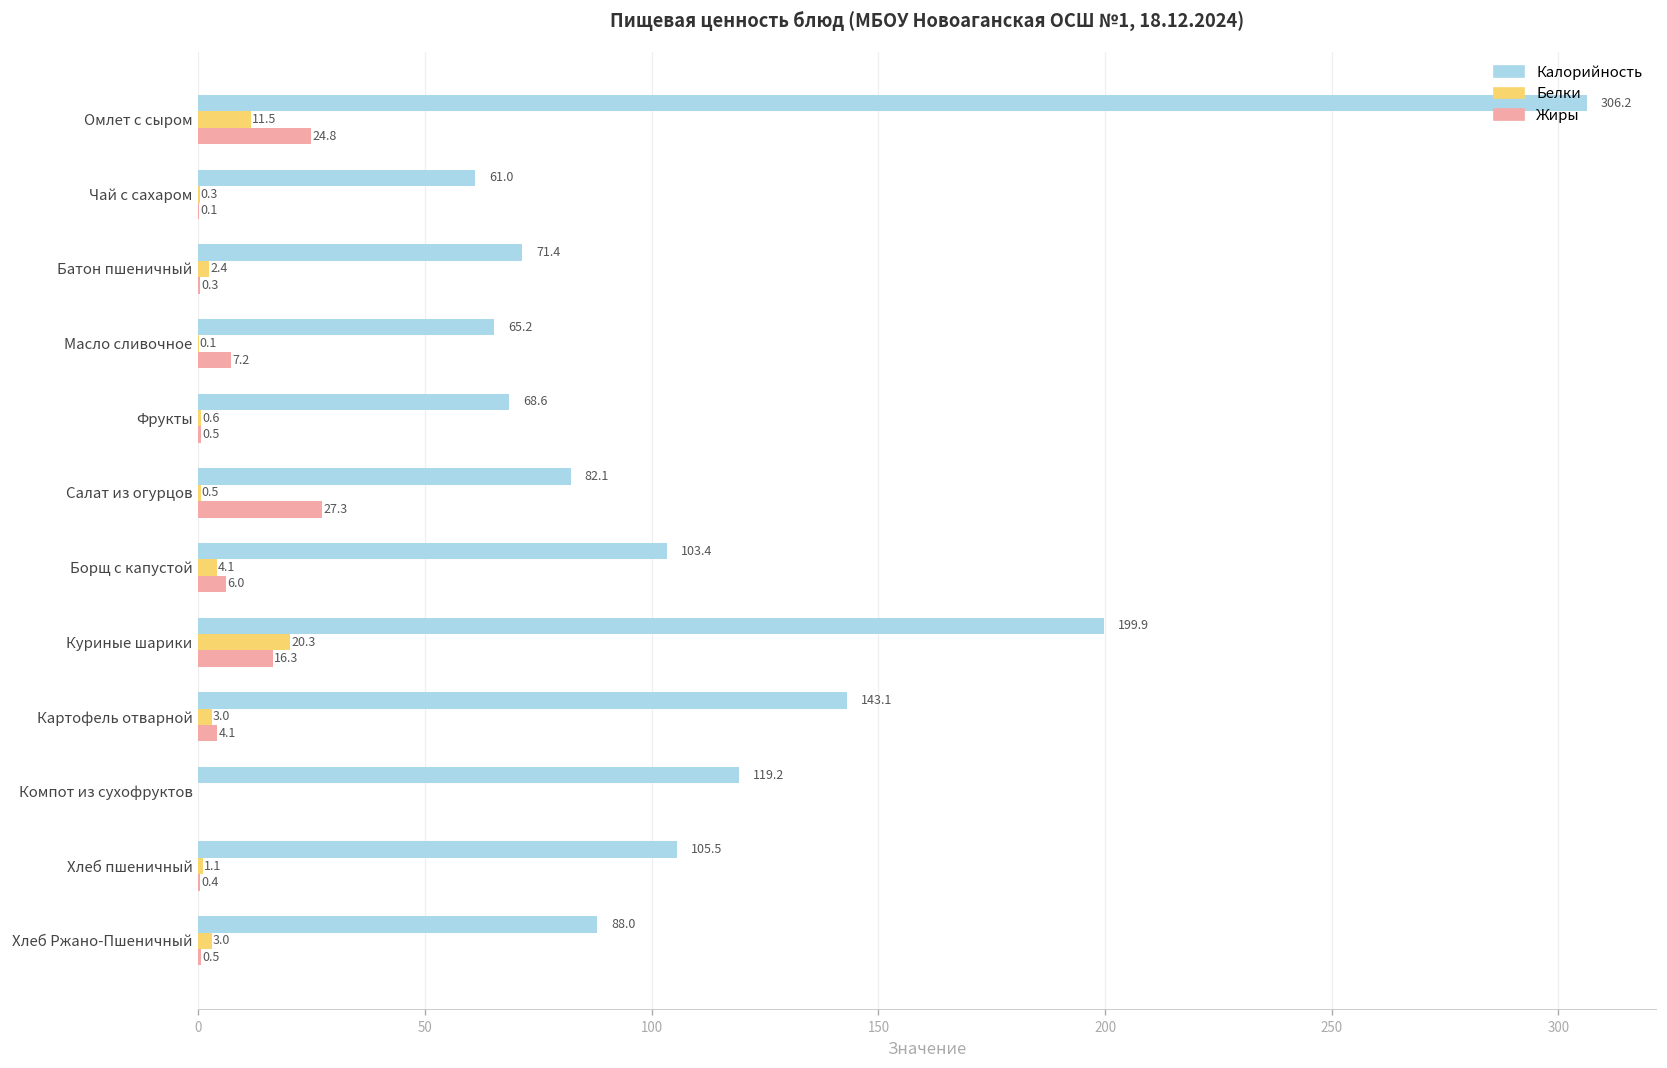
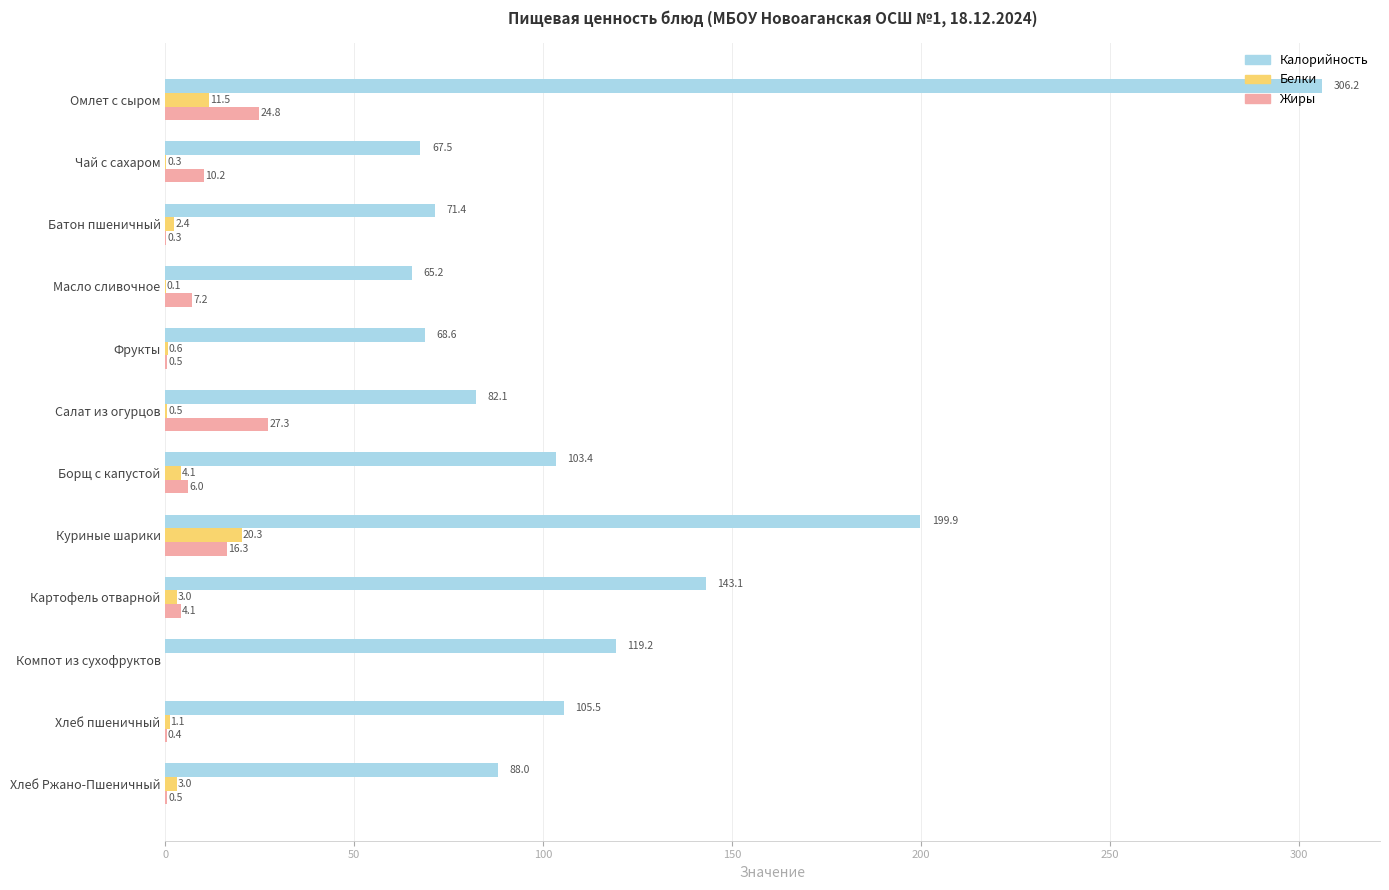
Калорийность, Чай с сахаром: 61.0 -> 67.5
Жиры, Чай с сахаром: 0.1 -> 10.2
